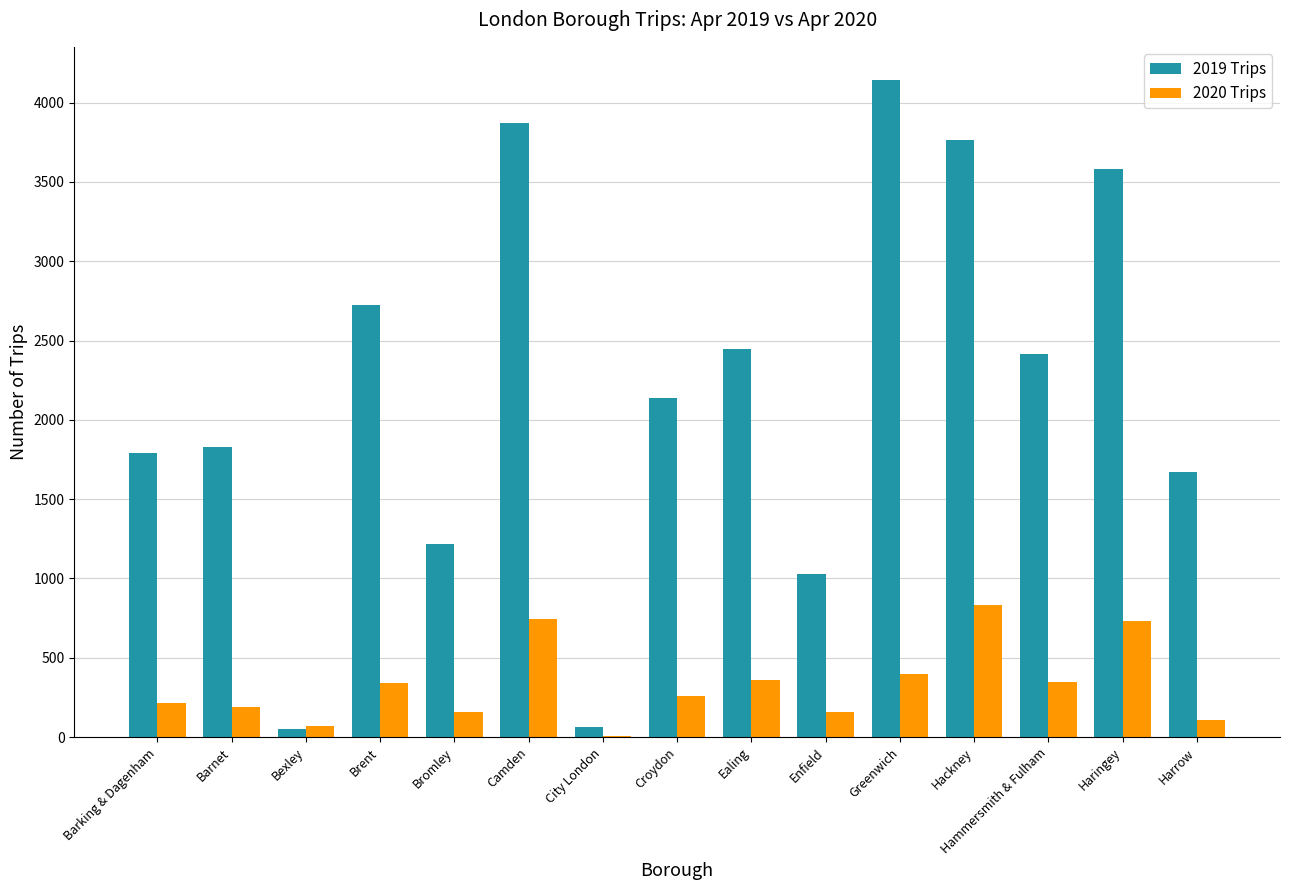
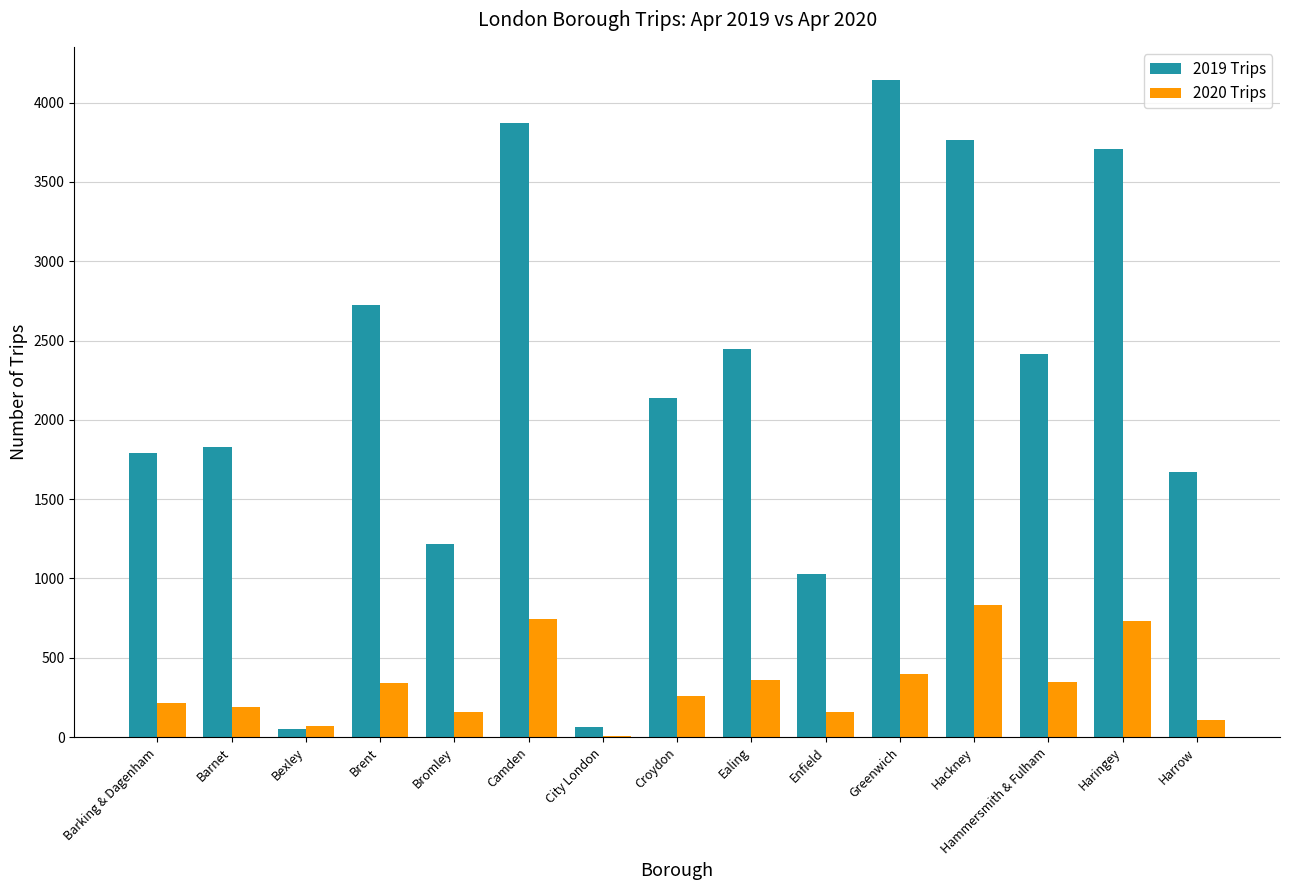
2019 Trips, Haringey: 3580 -> 3710
